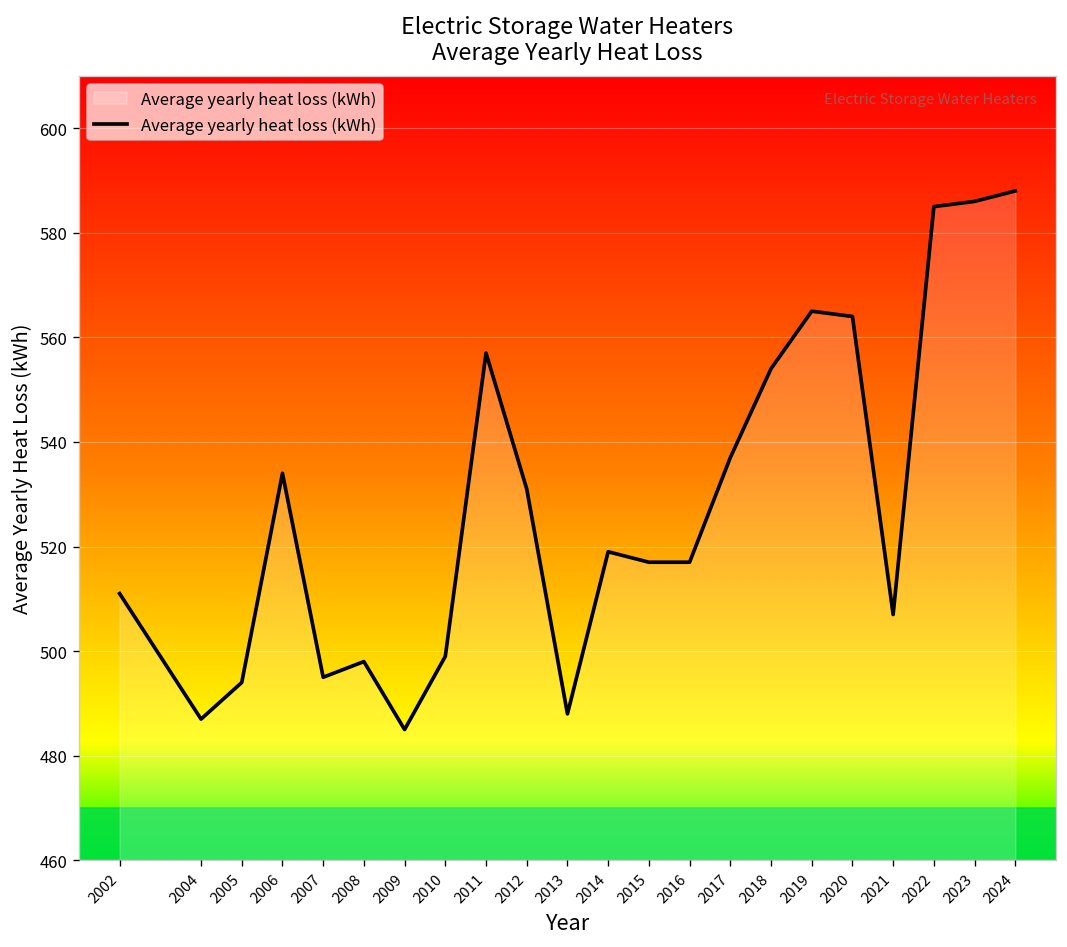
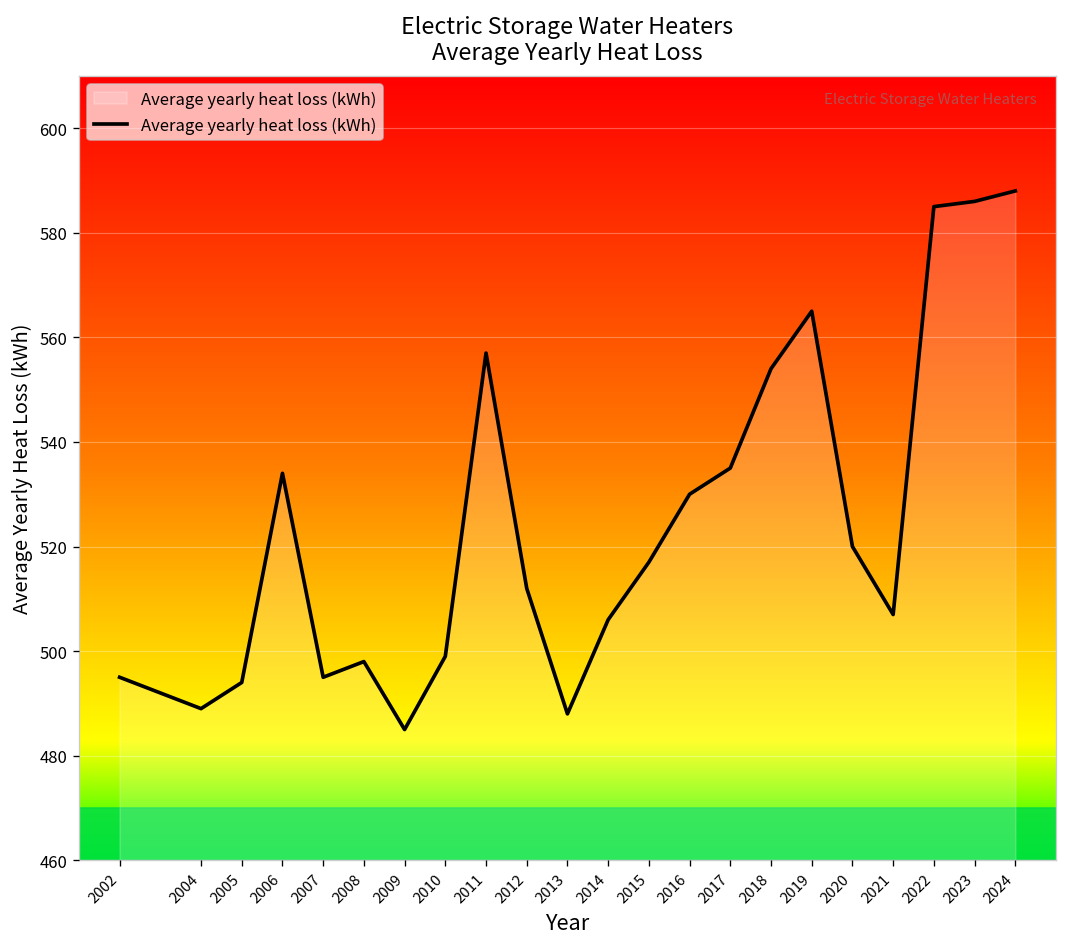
2002: 511 -> 495
2004: 487 -> 489
2012: 531 -> 512
2014: 519 -> 506
2016: 517 -> 530
2017: 537 -> 535
2020: 564 -> 520
